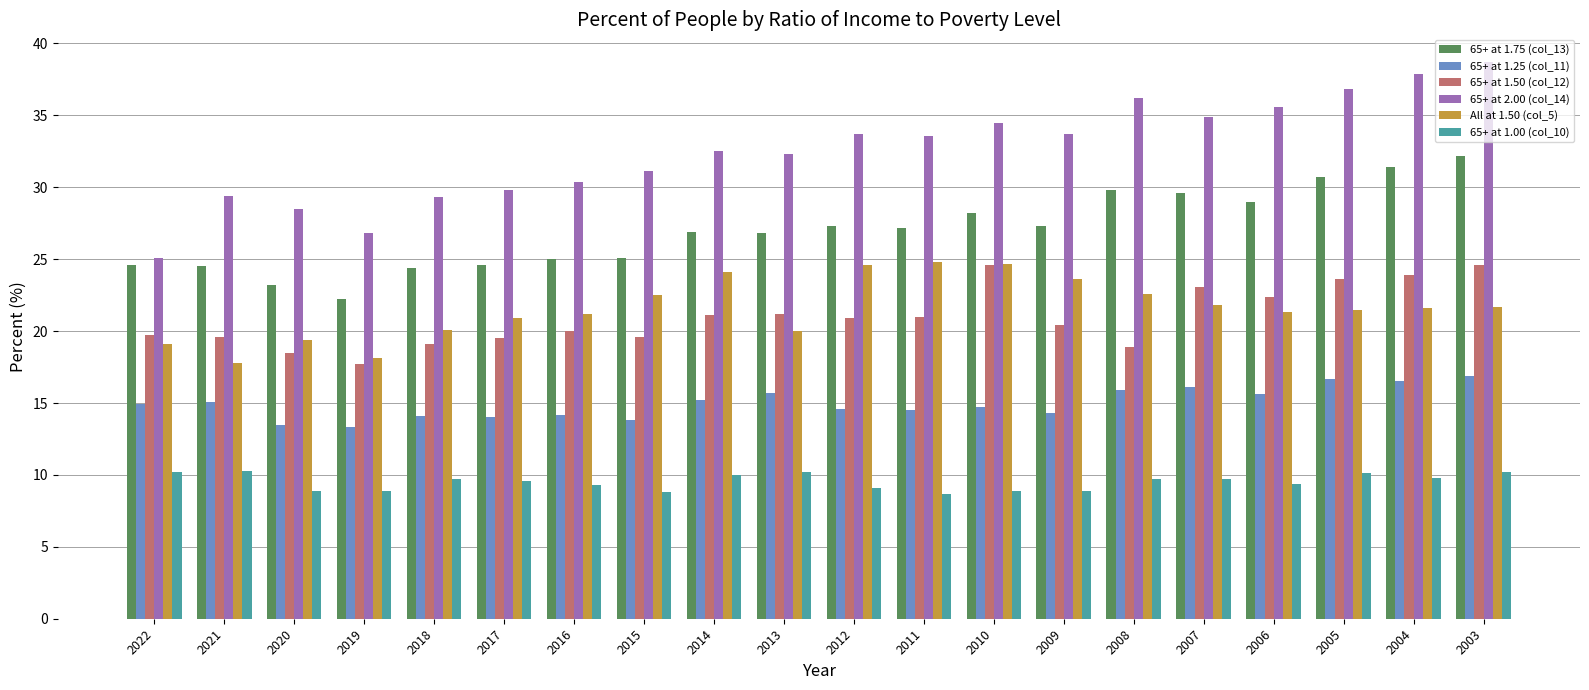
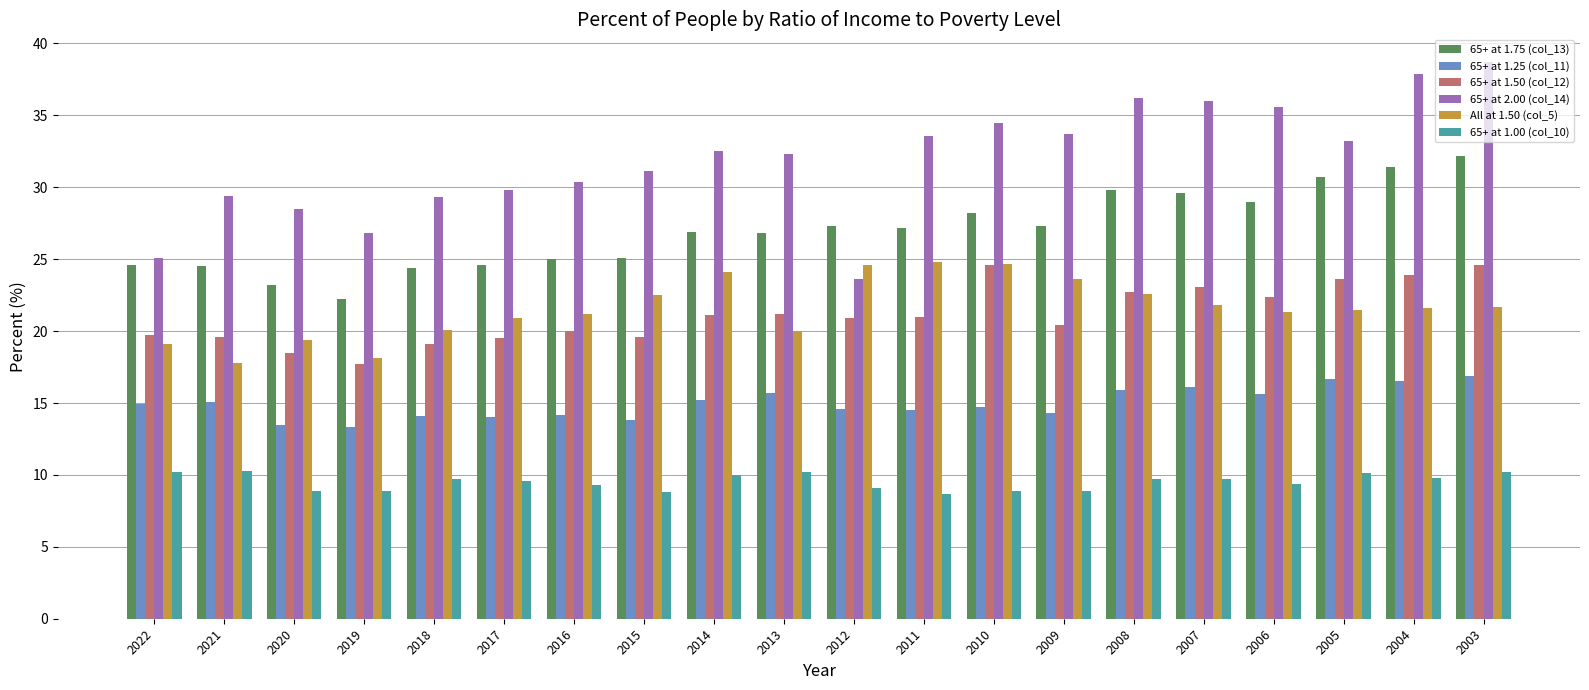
65+ at 2.00 (col_14), 2012: 33.7 -> 23.6
65+ at 1.50 (col_12), 2008: 18.9 -> 22.7
65+ at 2.00 (col_14), 2007: 34.9 -> 36.0
65+ at 2.00 (col_14), 2005: 36.8 -> 33.2
